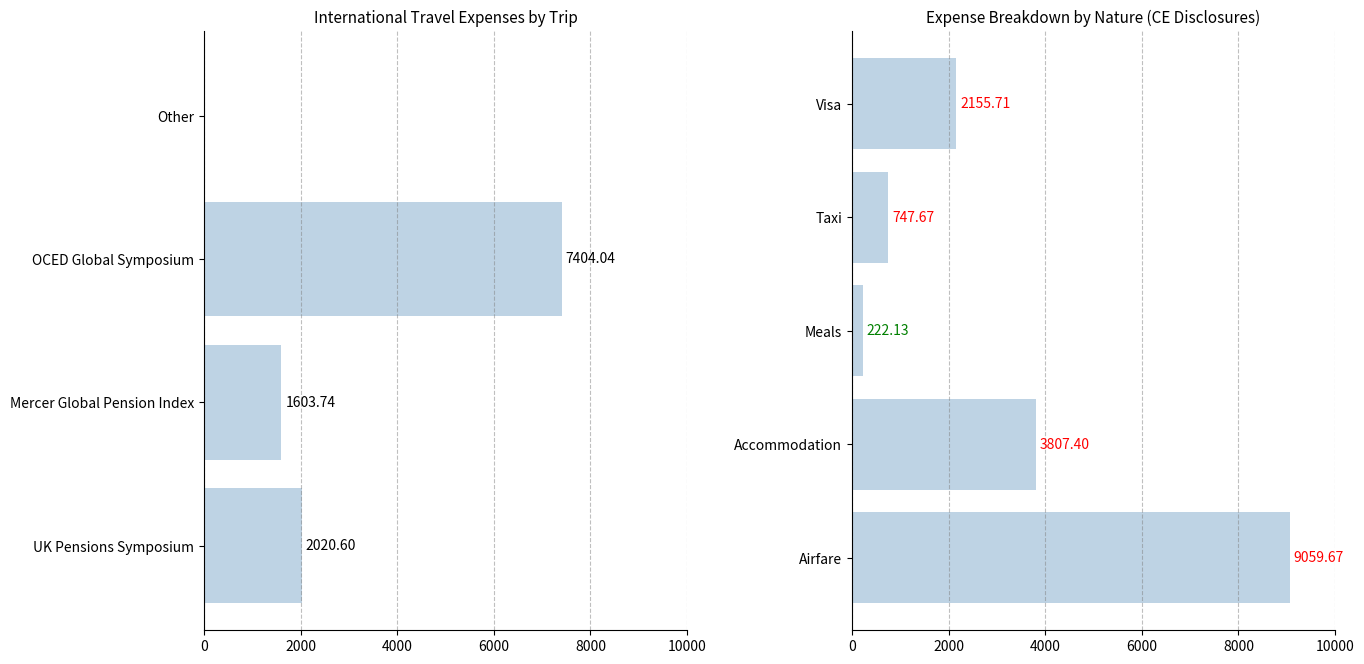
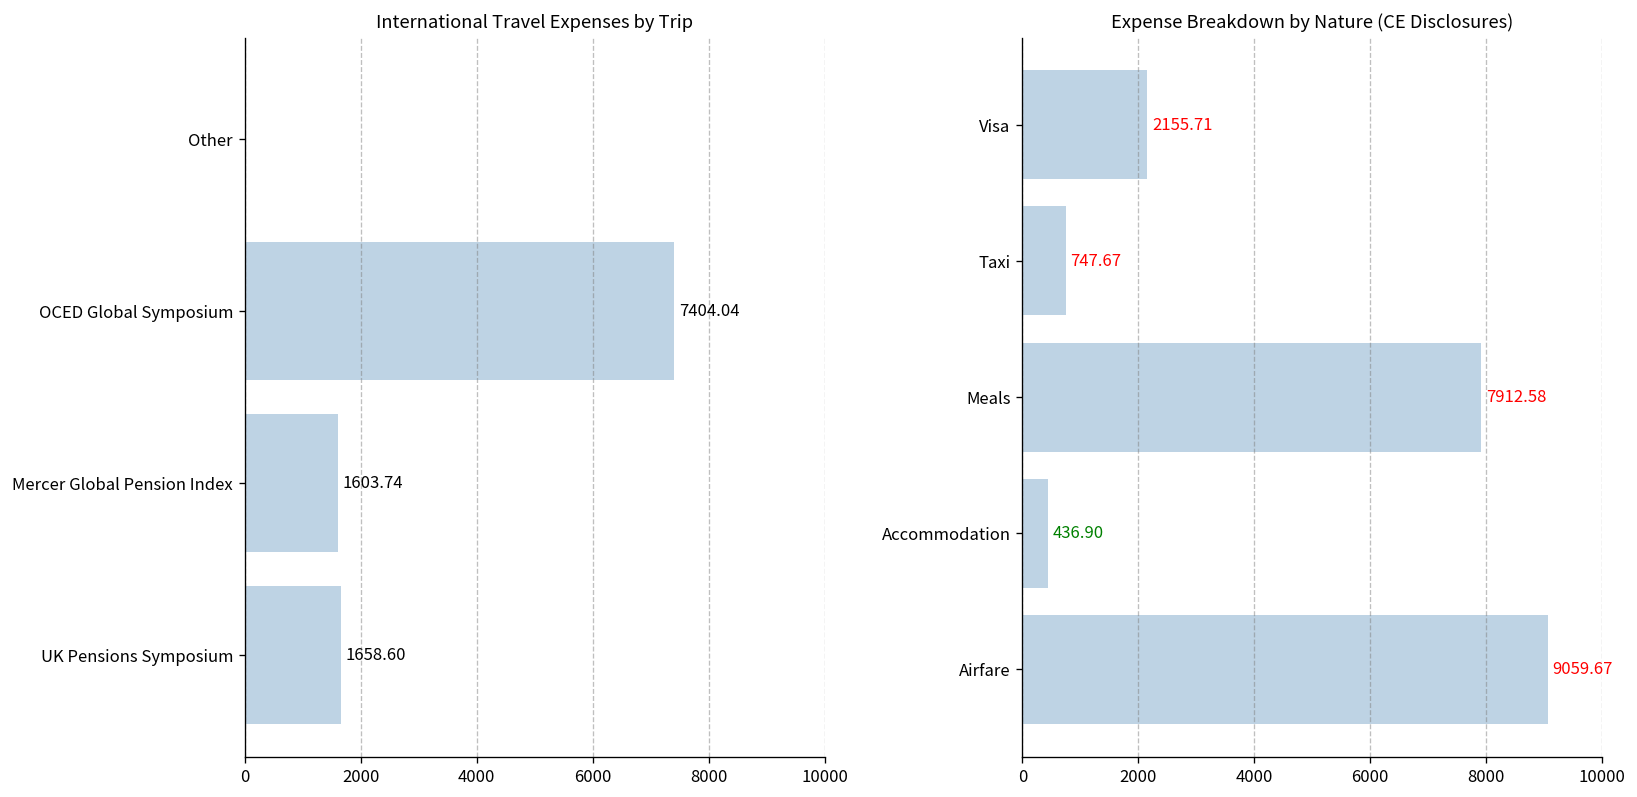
International Travel Expenses by Trip, UK Pensions Symposium: 2020.60 -> 1658.60
Expense Breakdown by Nature (CE Disclosures), Meals: 222.13 -> 7912.58
Expense Breakdown by Nature (CE Disclosures), Accommodation: 3807.40 -> 436.90
